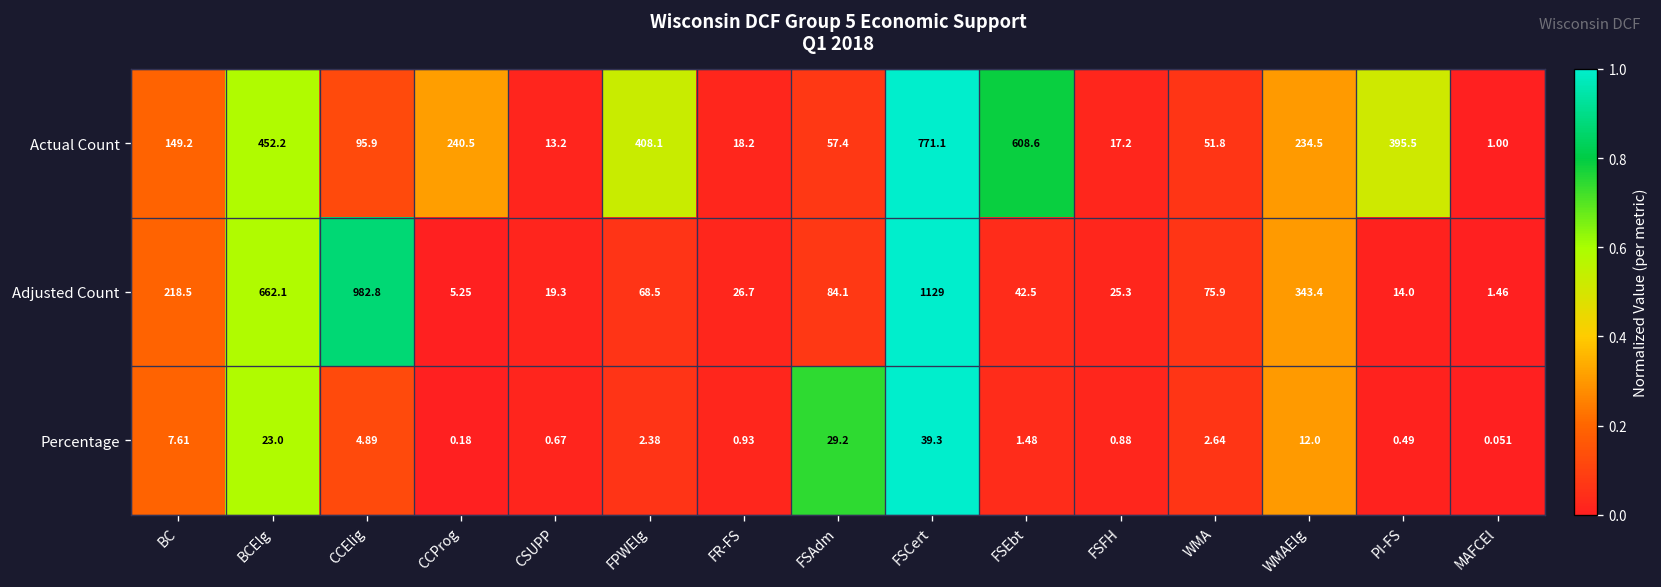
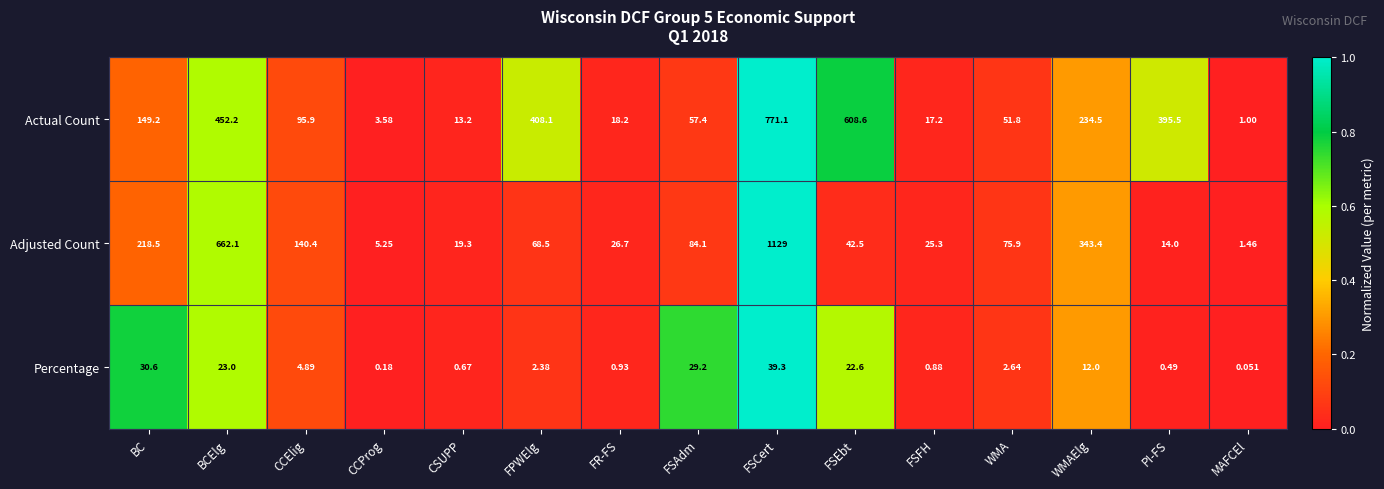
Actual Count, CCProg: 240.5 -> 3.58
Adjusted Count, CCElig: 982.8 -> 140.4
Percentage, BC: 7.61 -> 30.6
Percentage, FSEbt: 1.48 -> 22.6
